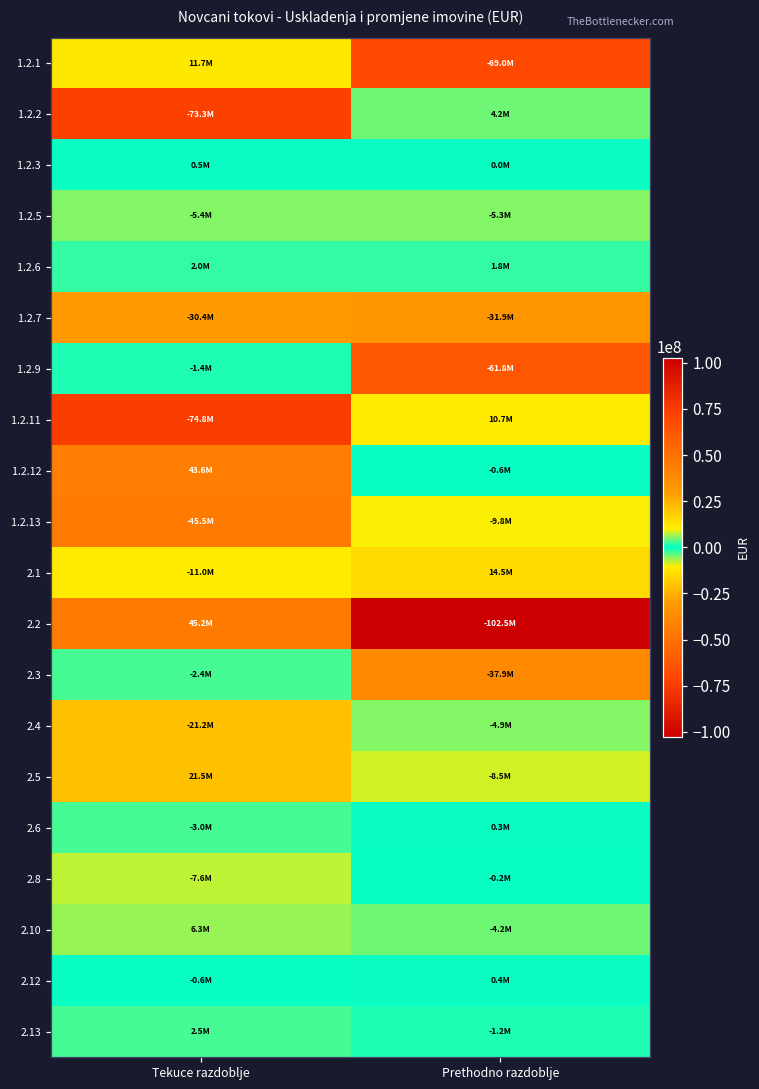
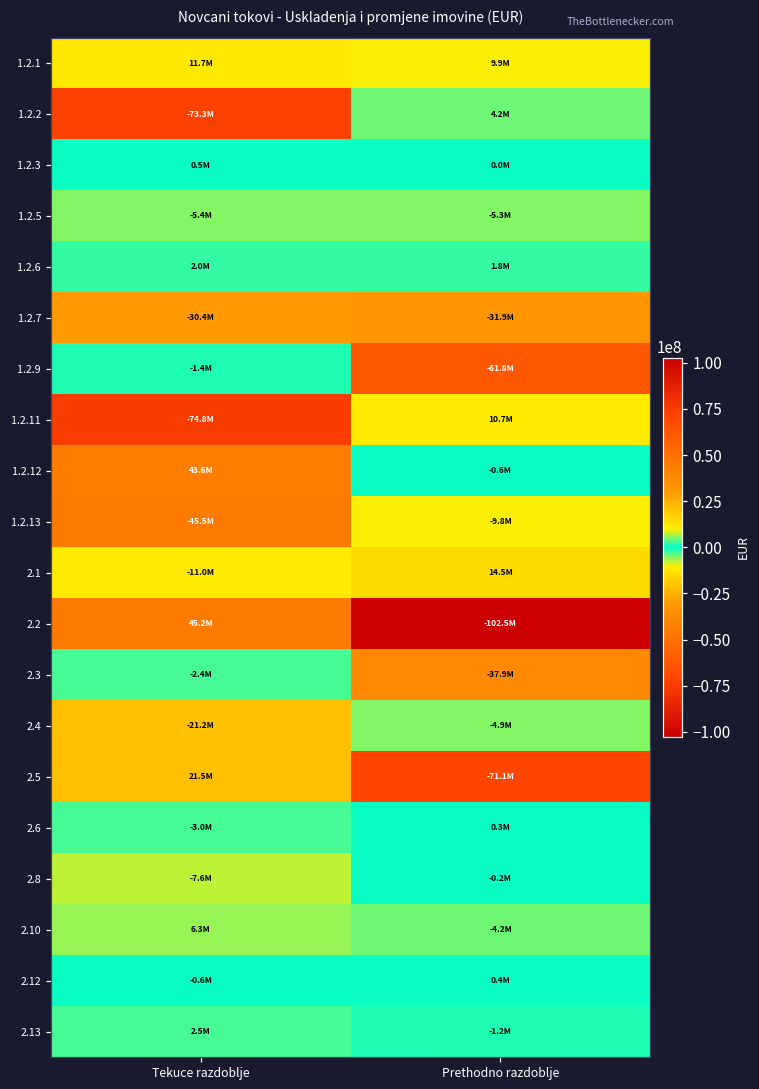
1.2.1, Prethodno razdoblje: -69.0M -> 9.9M
2.5, Prethodno razdoblje: -8.5M -> -71.1M
